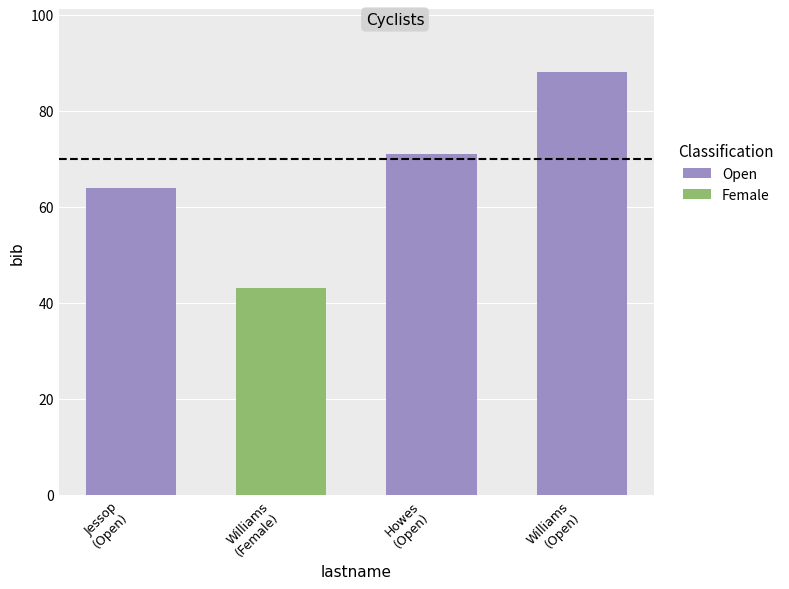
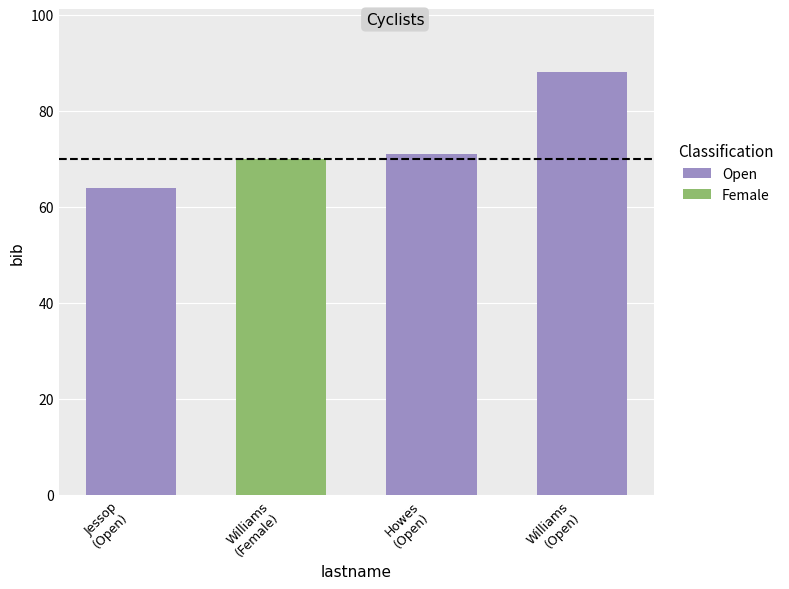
Williams (Female): 43 -> 70
